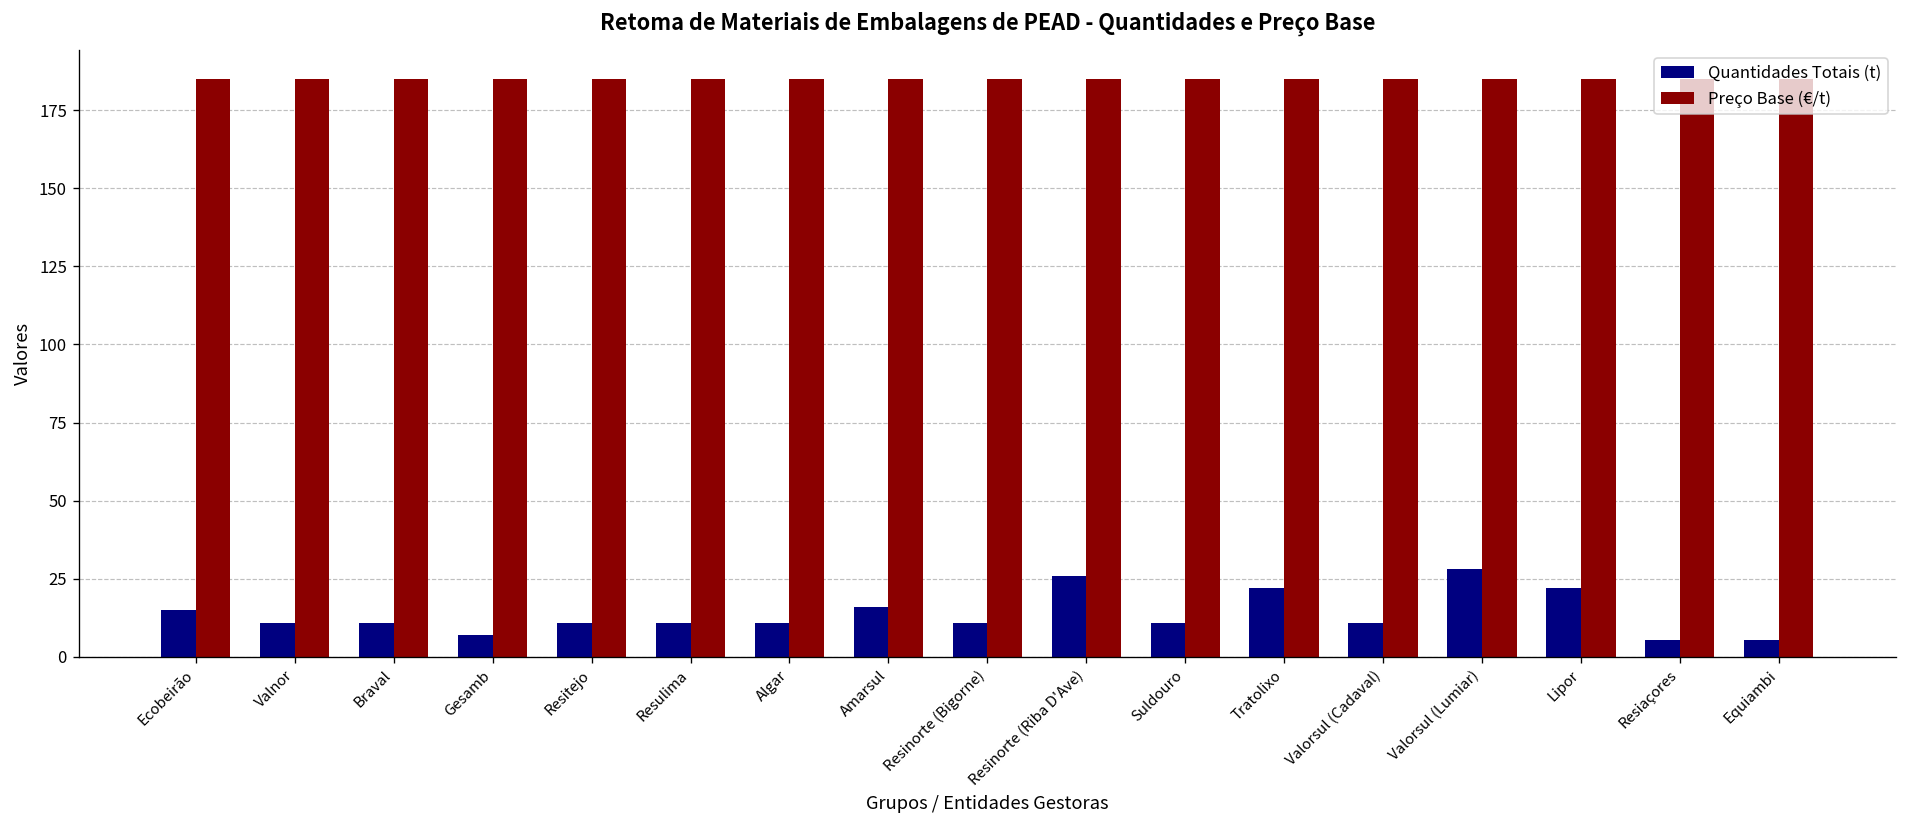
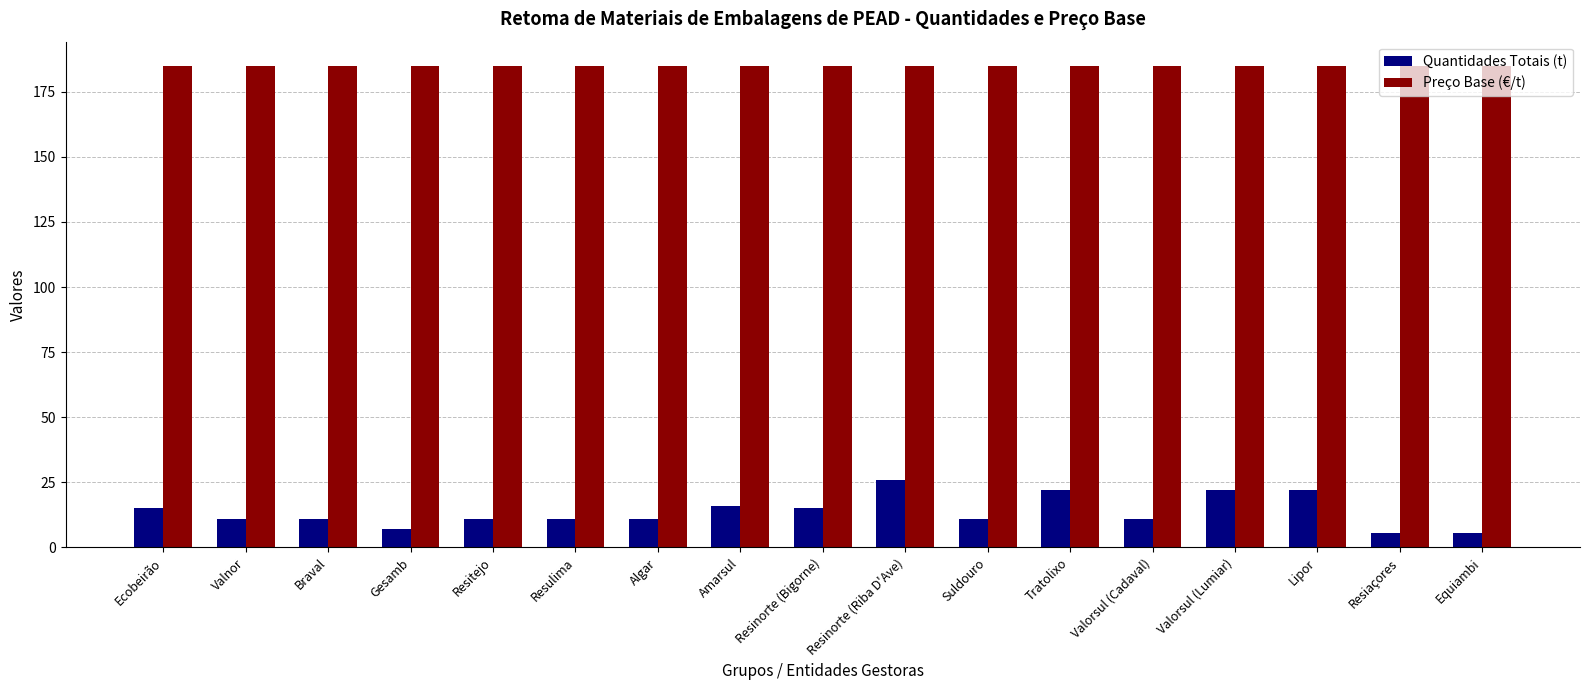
Quantidades Totais (t), Resinorte (Bigorne): 11 -> 15
Quantidades Totais (t), Valorsul (Lumiar): 28 -> 22
